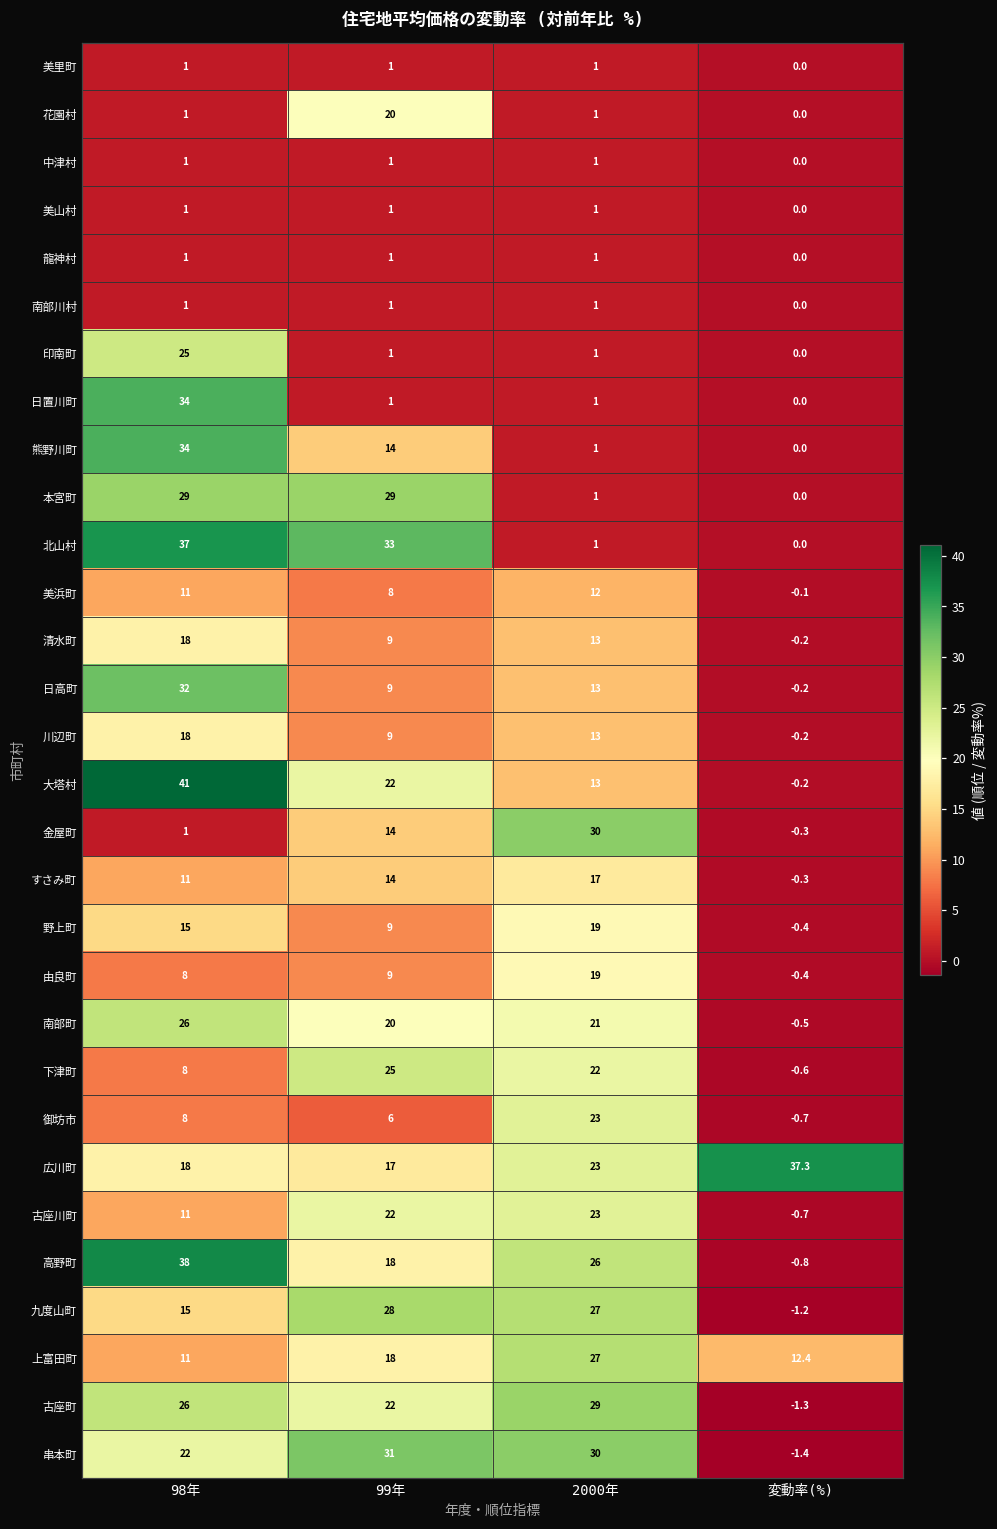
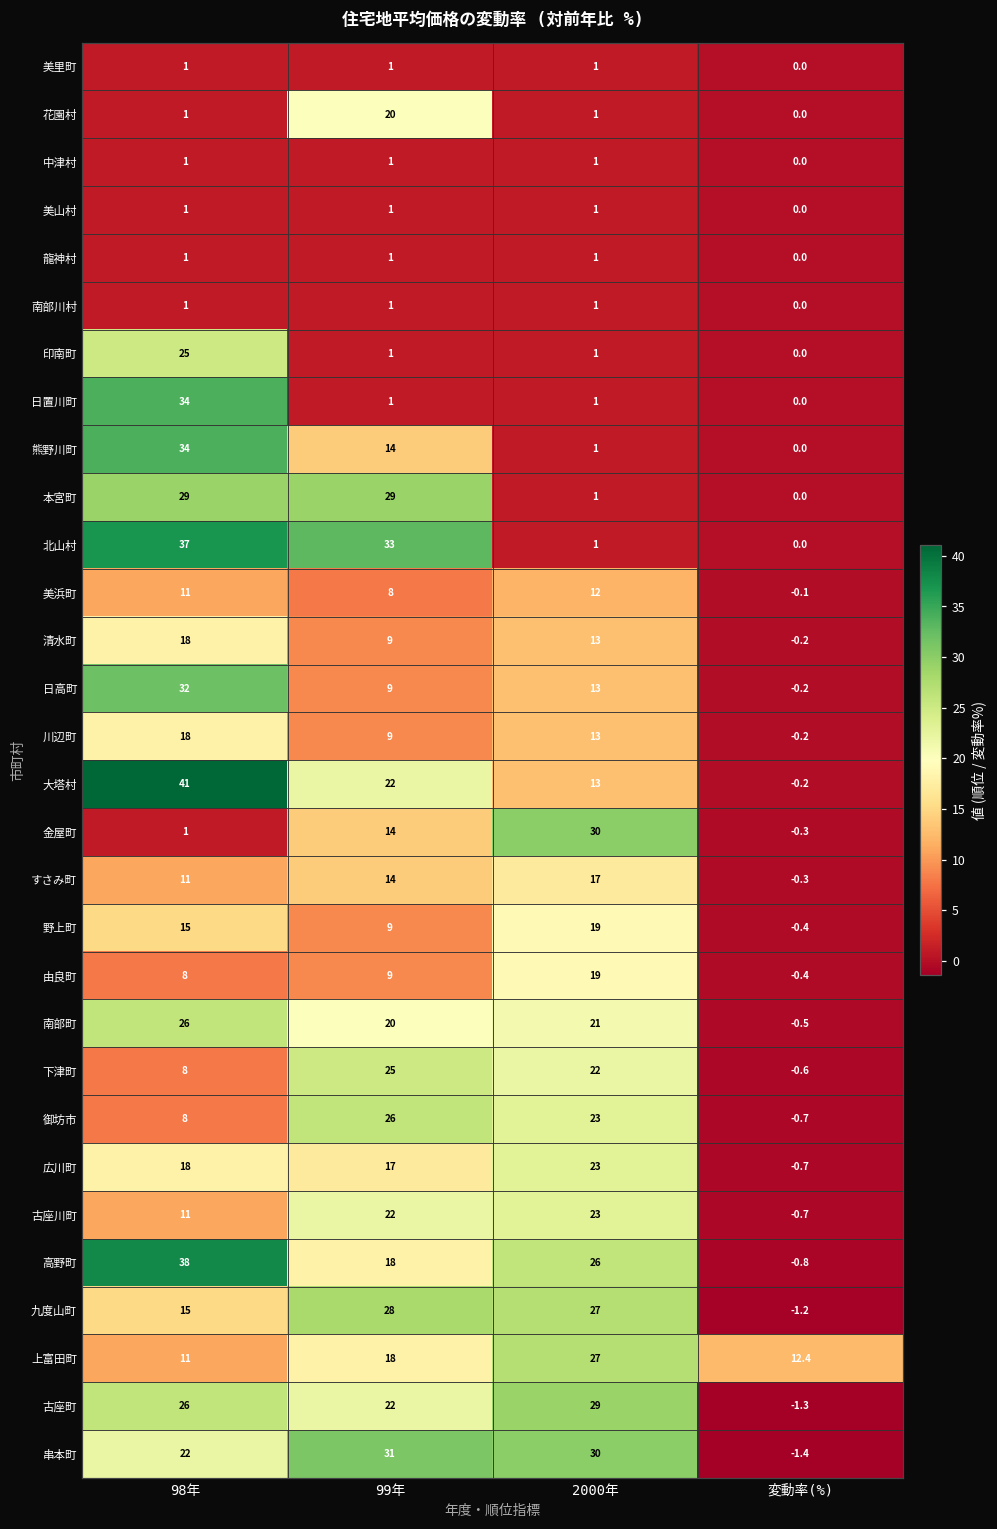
御坊市, 99年: 6 -> 26
広川町, 変動率(%): 37.3 -> -0.7
